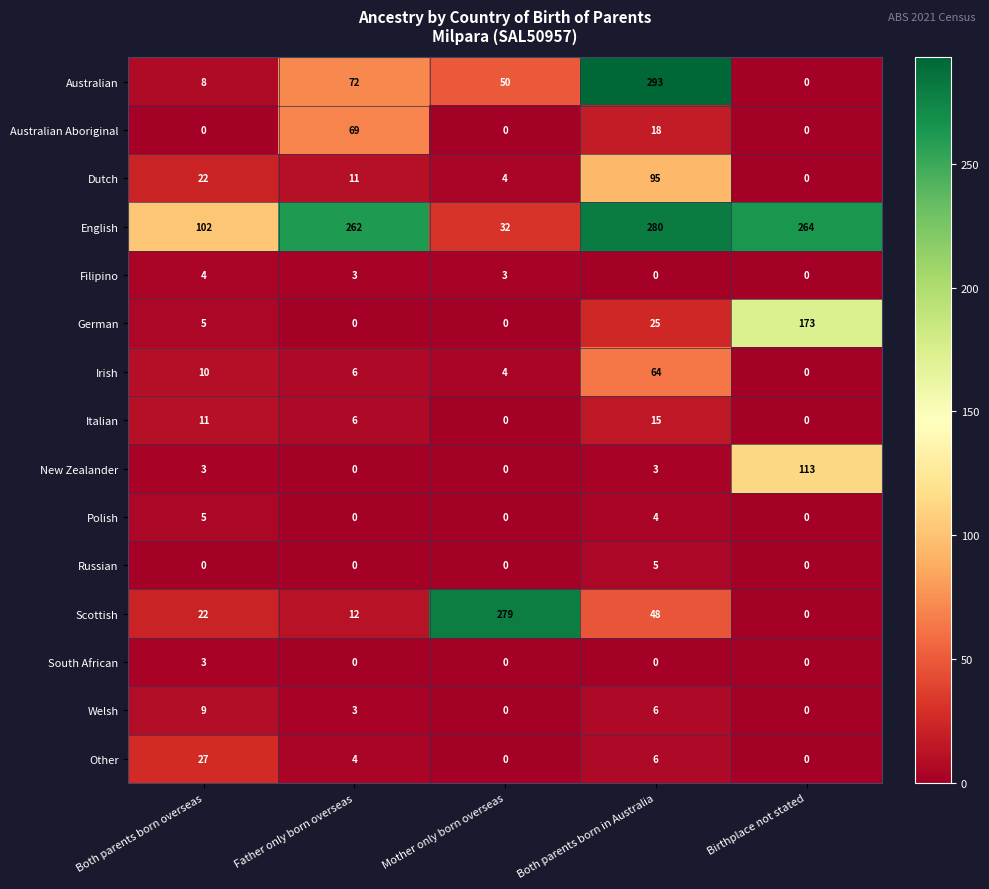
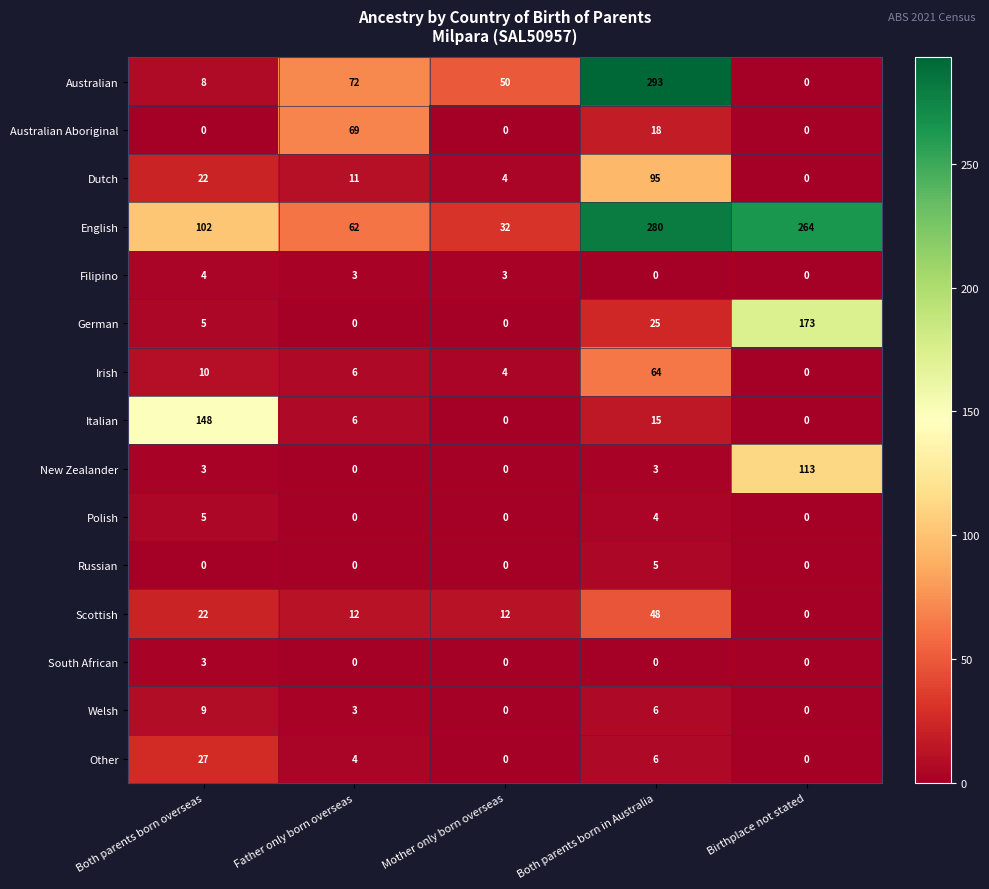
English, Father only born overseas: 262 -> 62
Italian, Both parents born overseas: 11 -> 148
Scottish, Mother only born overseas: 279 -> 12
